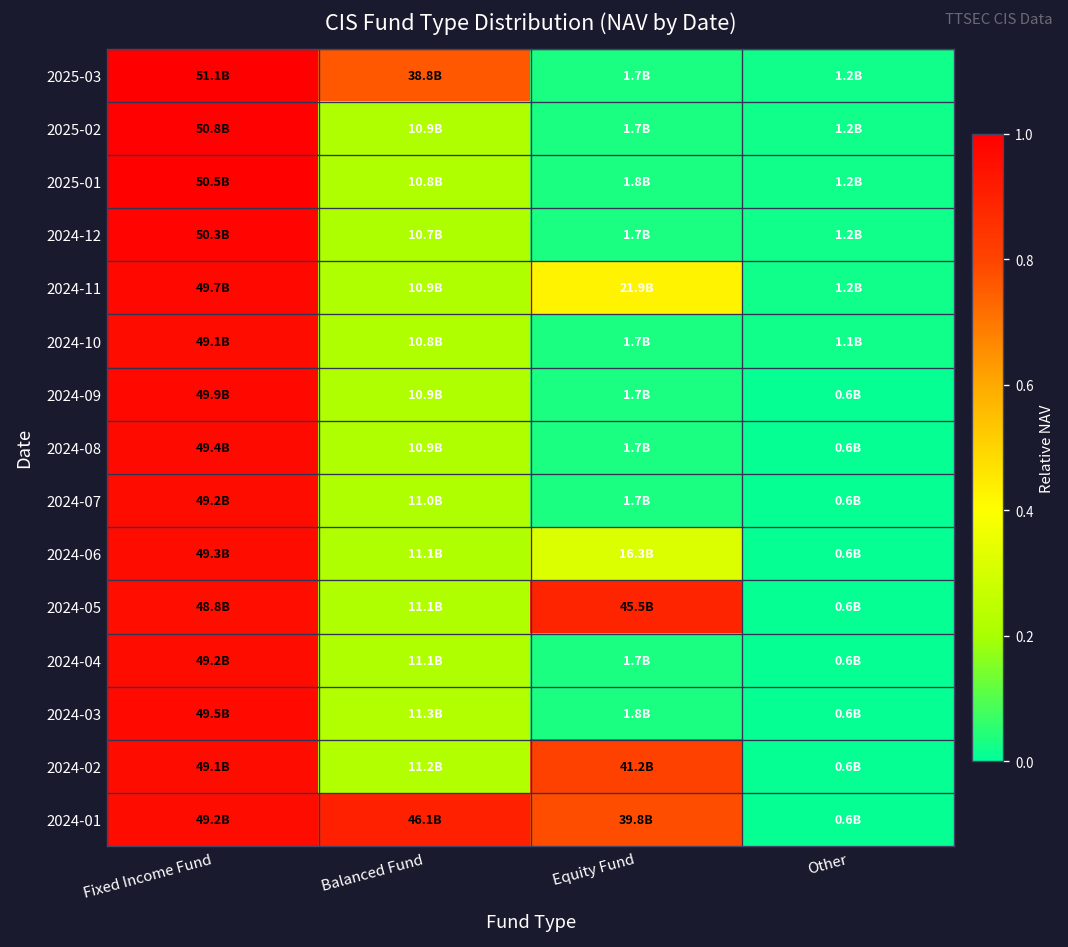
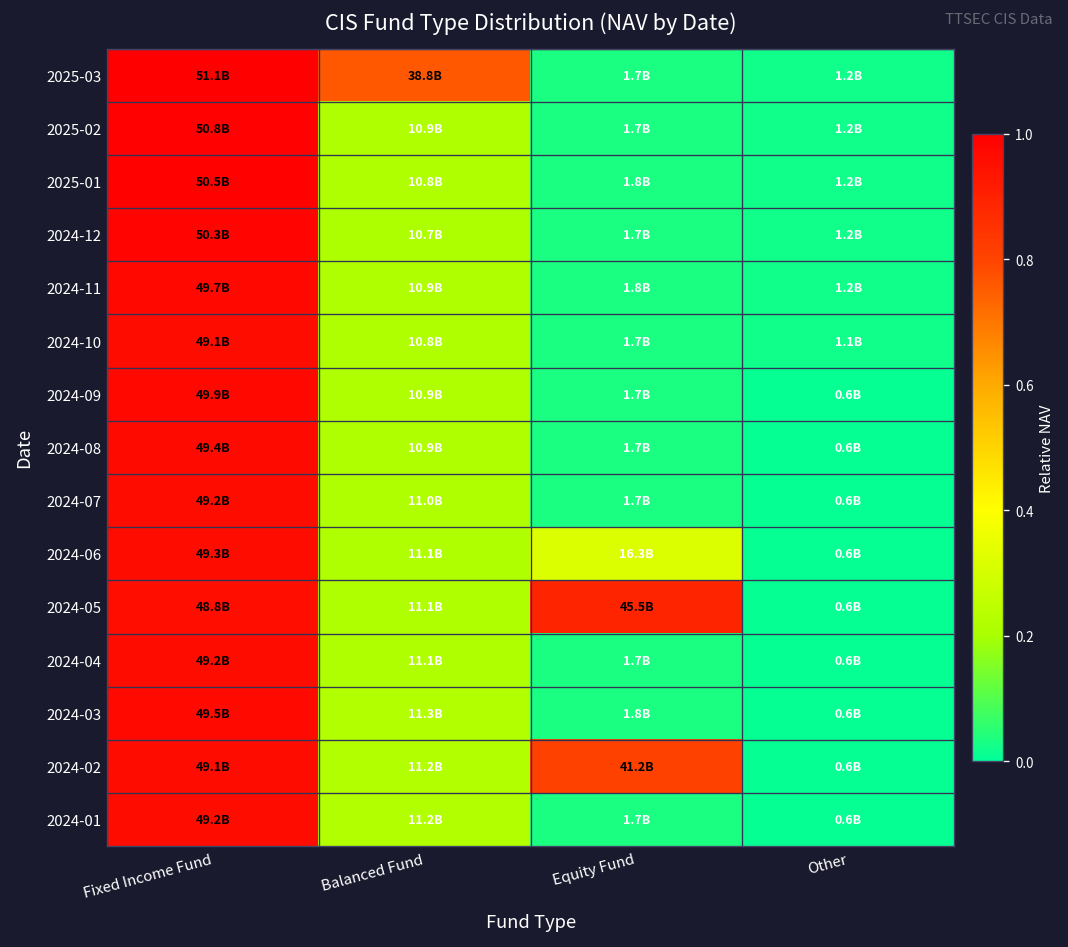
2024-11, Equity Fund: 21.9B -> 1.8B
2024-01, Balanced Fund: 46.1B -> 11.2B
2024-01, Equity Fund: 39.8B -> 1.7B
